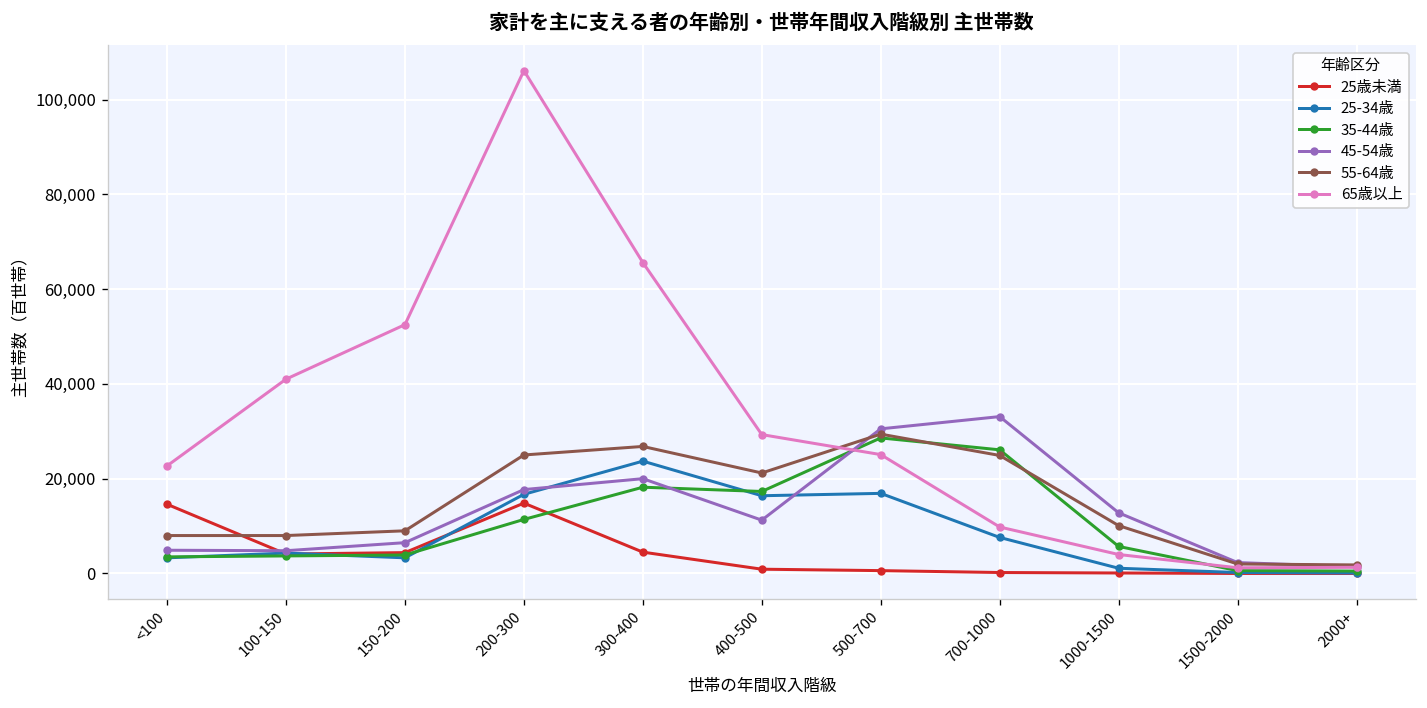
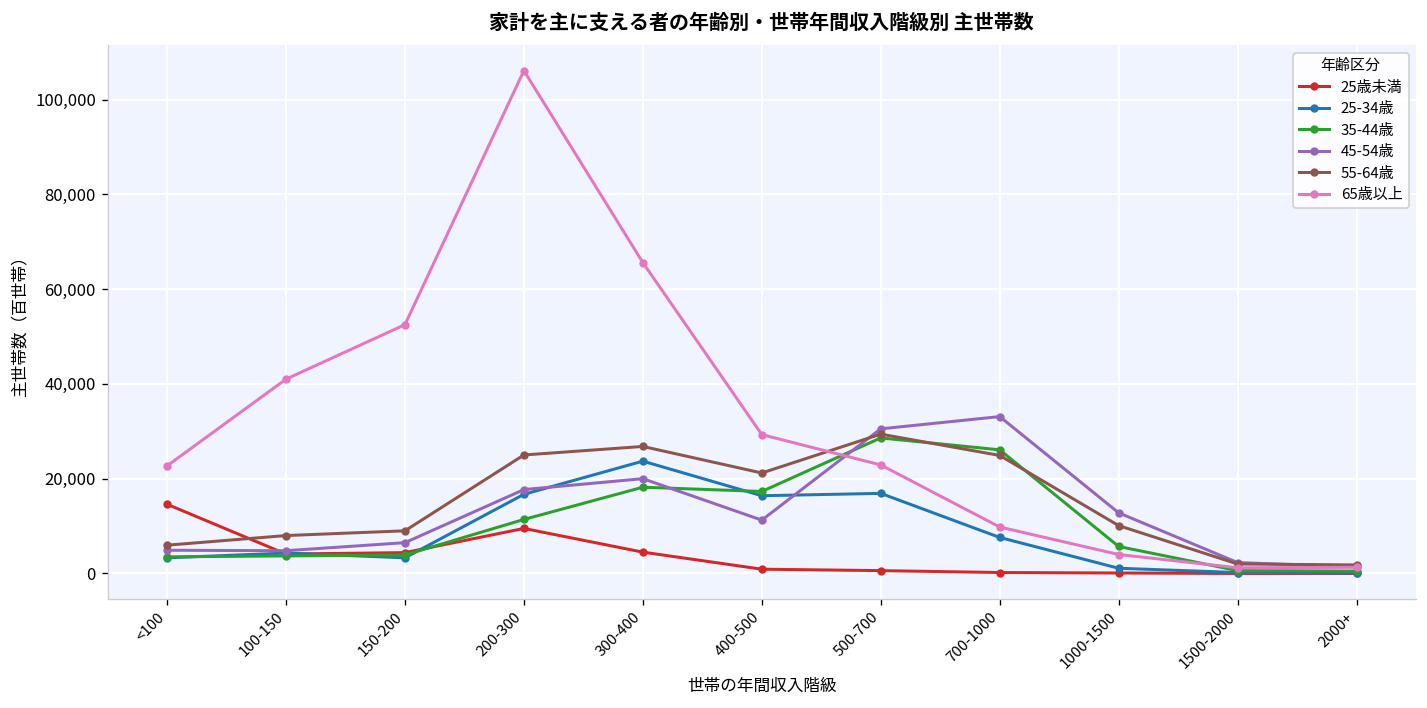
55-64歳, <100: 8,000 -> 6,000
25歳未満, 200-300: 15,000 -> 10,000
65歳以上, 500-700: 25,000 -> 23,000
